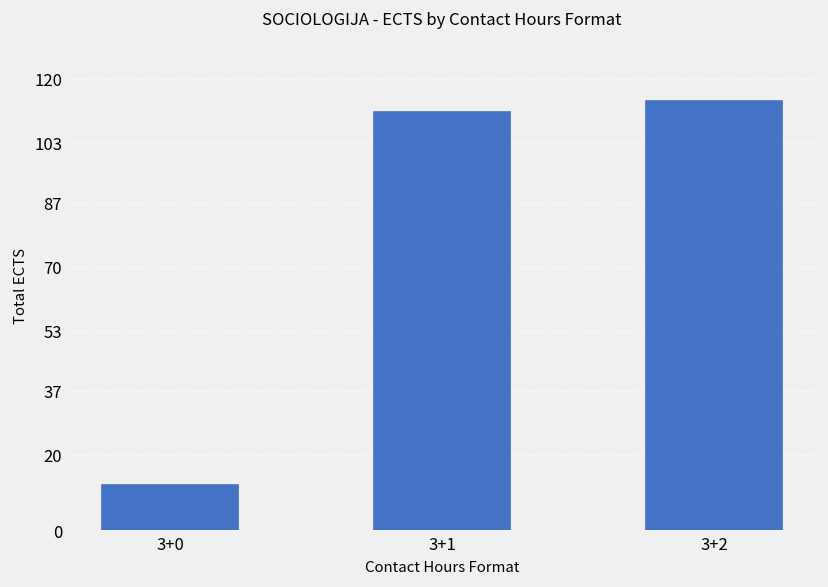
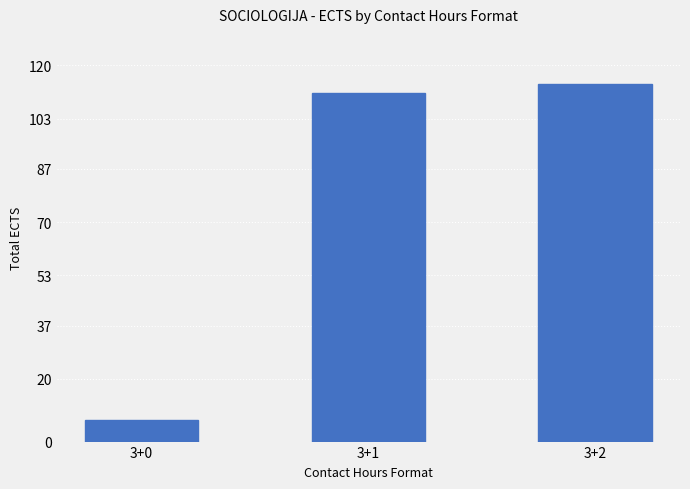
3+0: 12 -> 7
